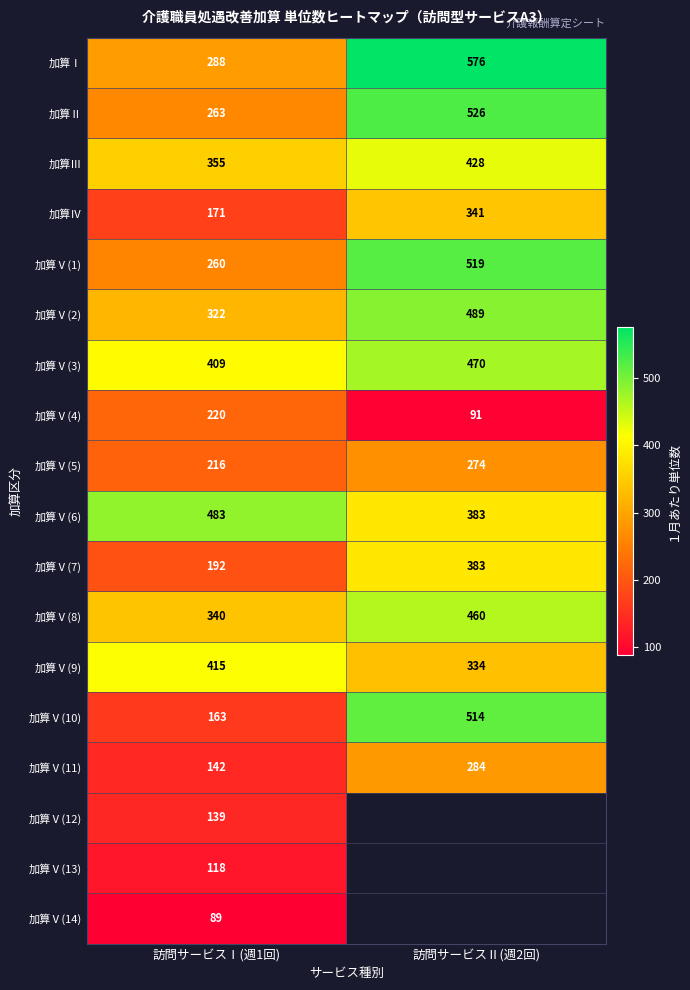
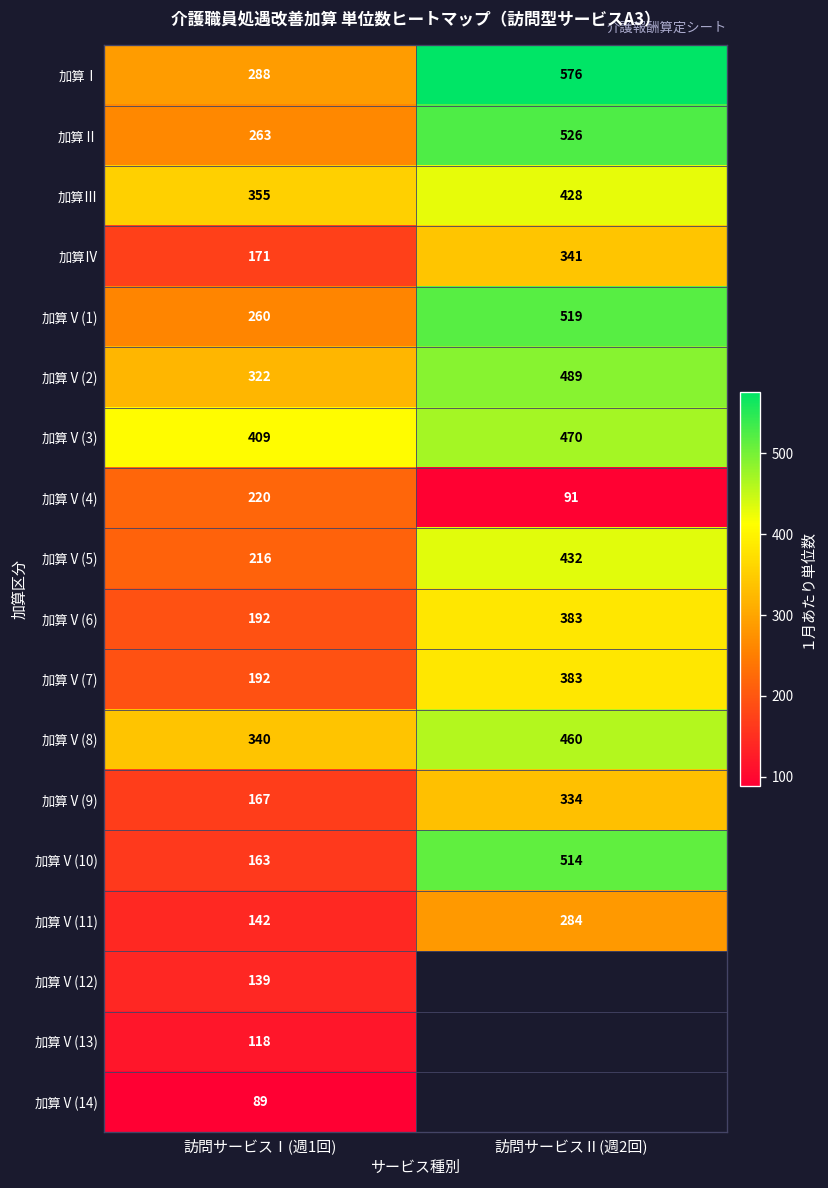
加算Ⅴ(5), 訪問サービスⅡ(週2回): 274 -> 432
加算Ⅴ(6), 訪問サービスⅠ(週1回): 483 -> 192
加算Ⅴ(9), 訪問サービスⅠ(週1回): 415 -> 167
